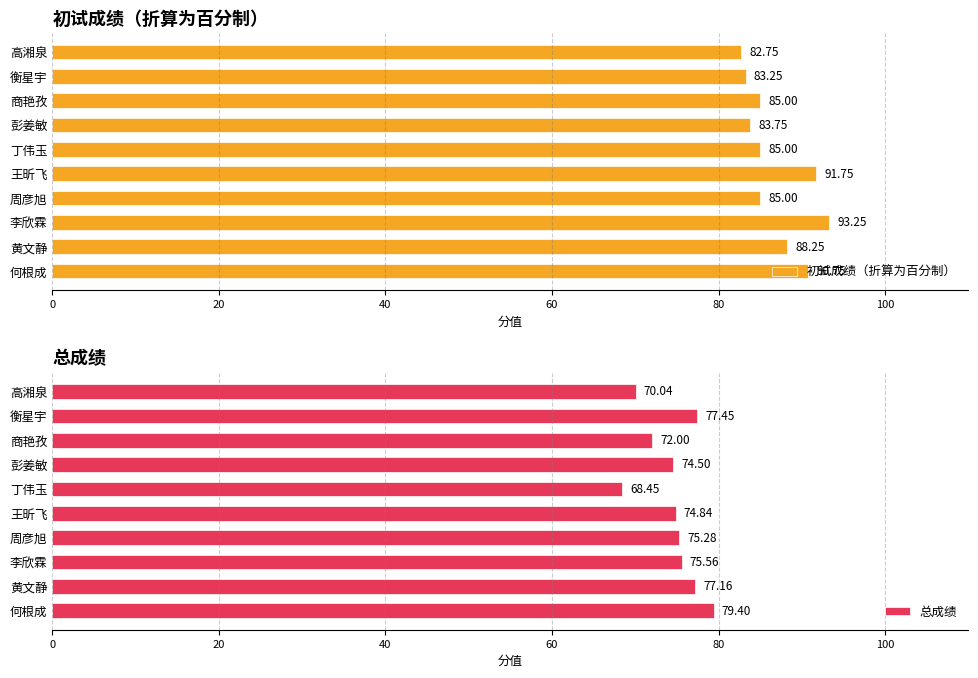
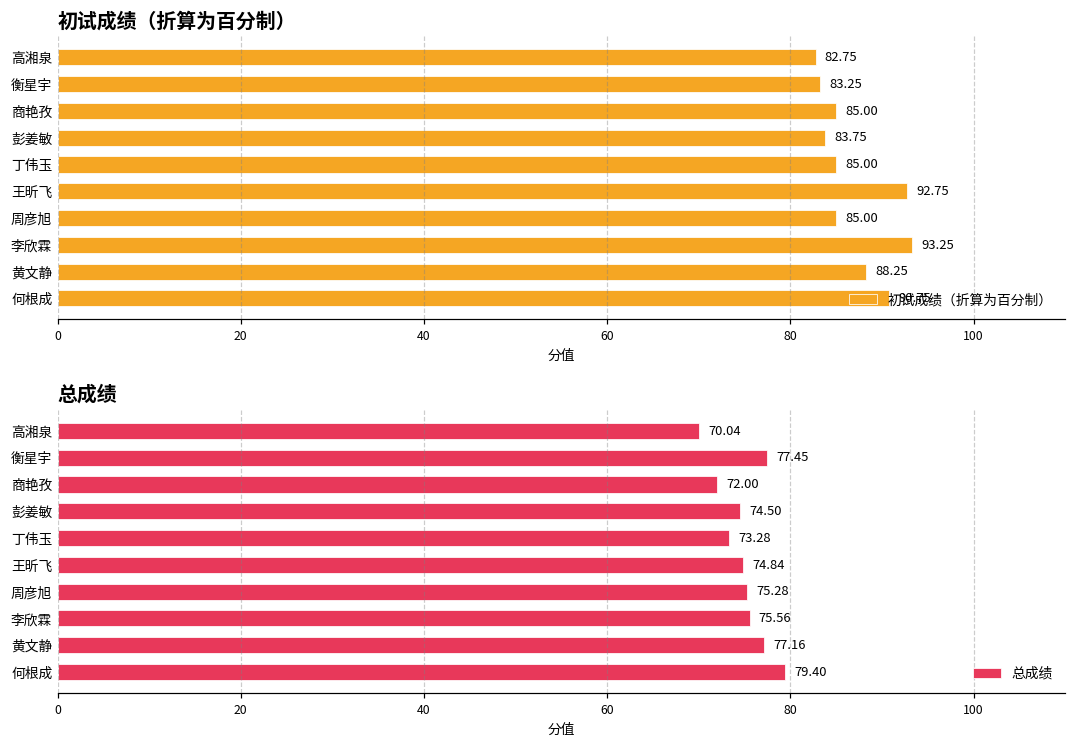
初试成绩（折算为百分制）, 王昕飞: 91.75 -> 92.75
总成绩, 丁伟玉: 68.45 -> 73.28
